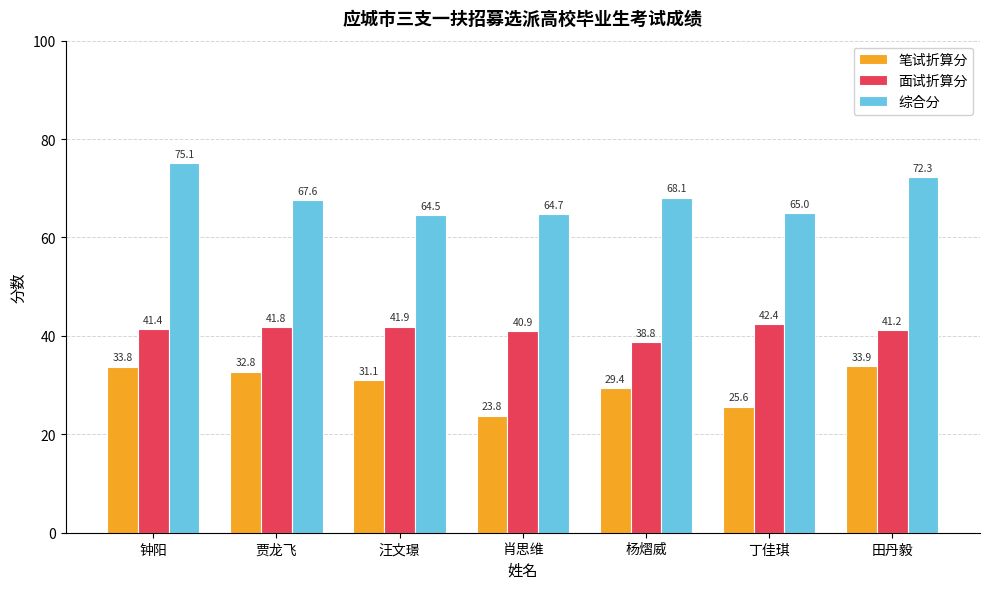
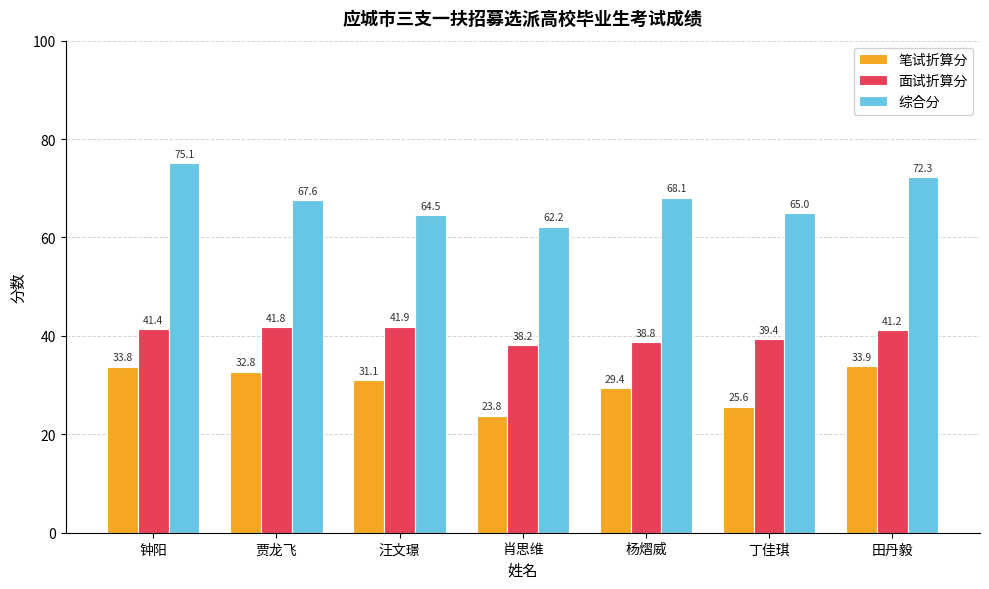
面试折算分, 肖思维: 40.9 -> 38.2
综合分, 肖思维: 64.7 -> 62.2
面试折算分, 丁佳琪: 42.4 -> 39.4
